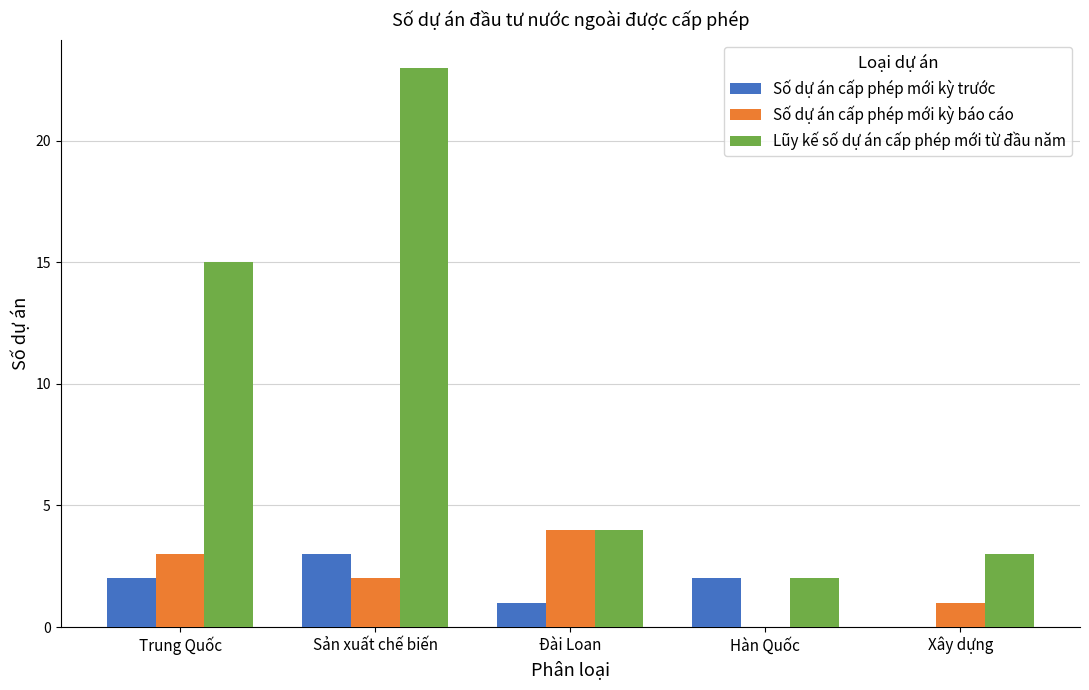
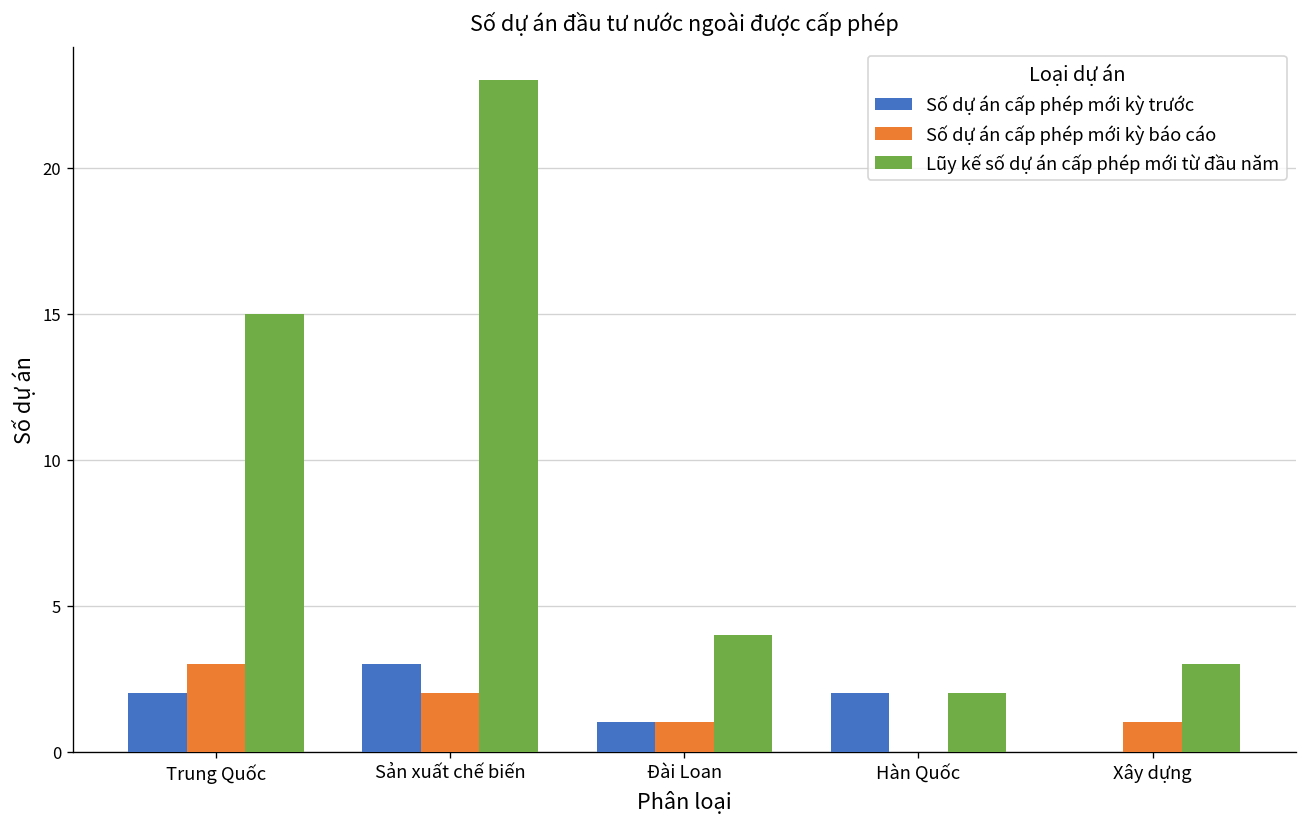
Số dự án cấp phép mới kỳ báo cáo, Đài Loan: 4 -> 1
